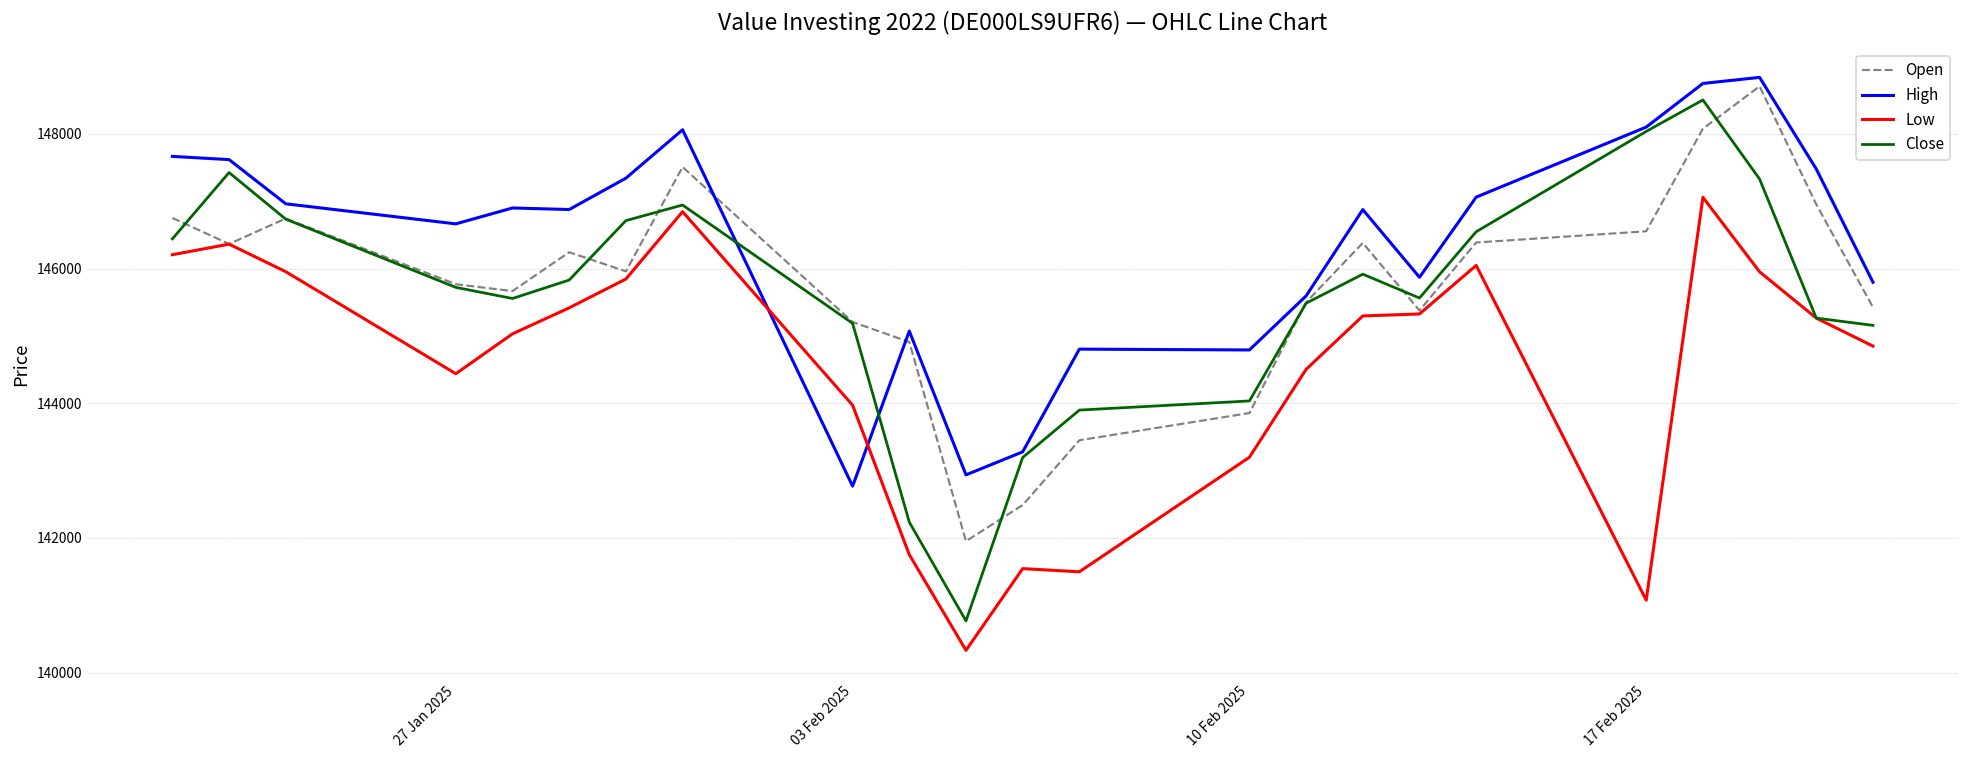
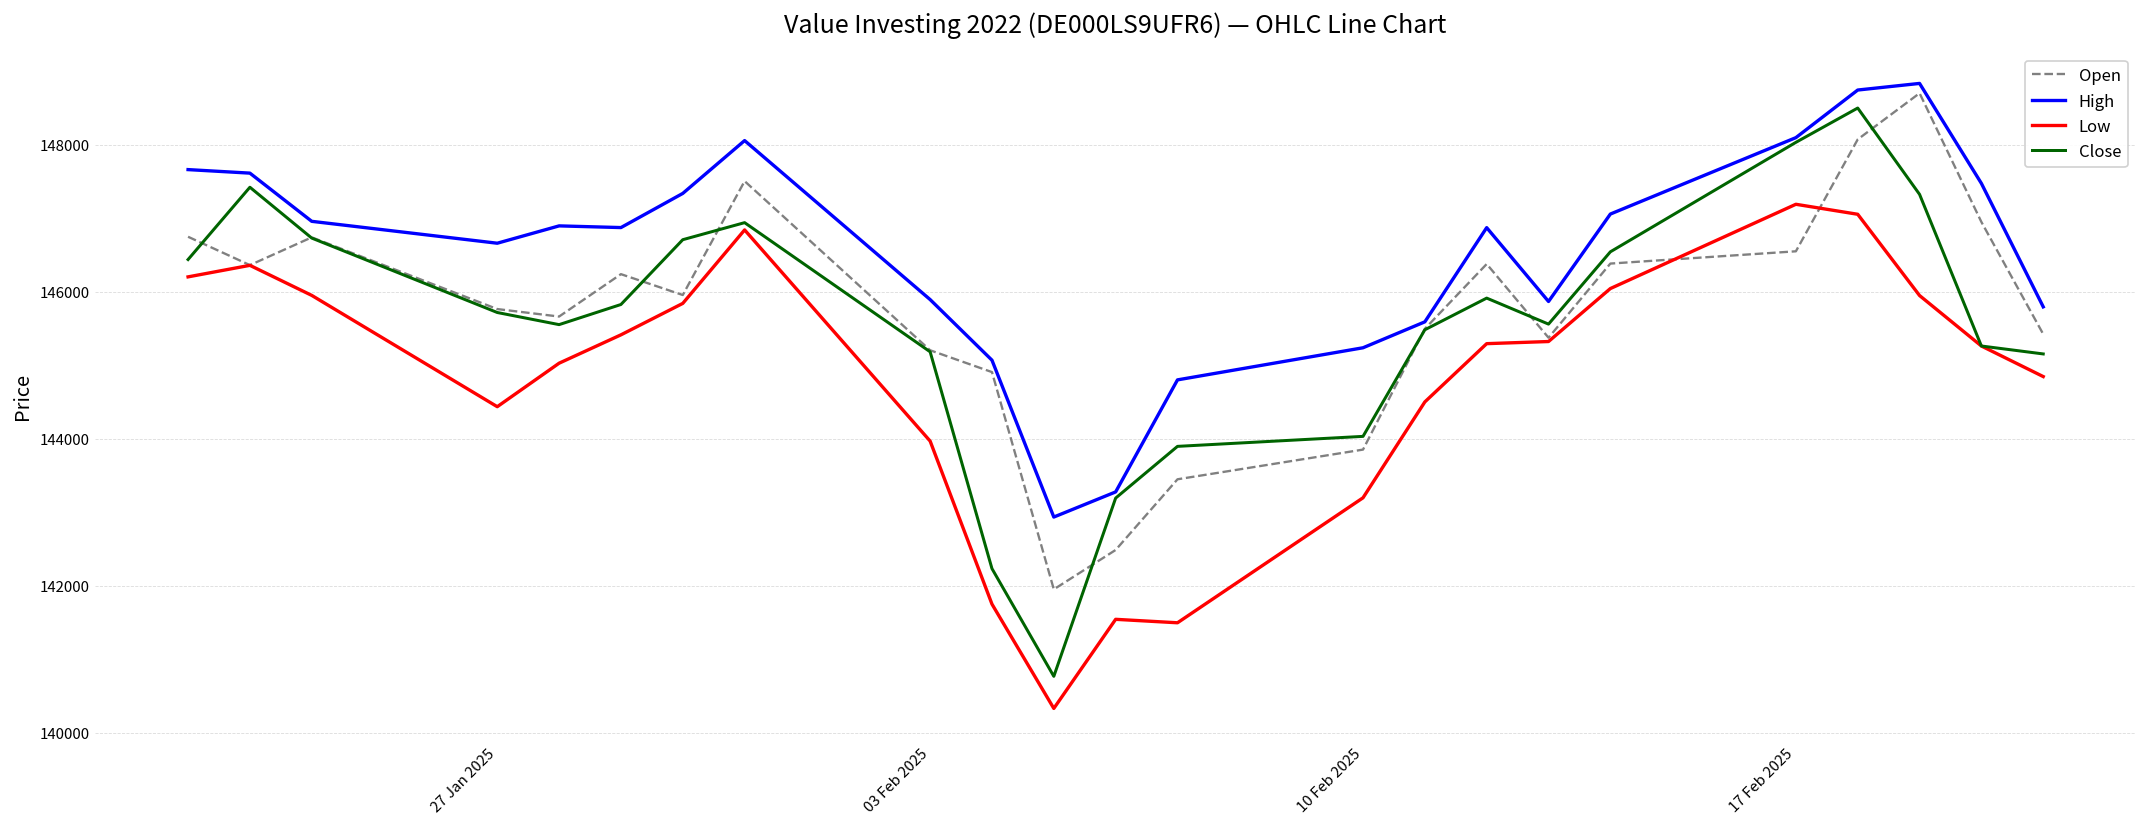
High, 03 Feb 2025: 142800 -> 145900
High, 10 Feb 2025: 144800 -> 145200
Low, 17 Feb 2025: 141100 -> 147200
